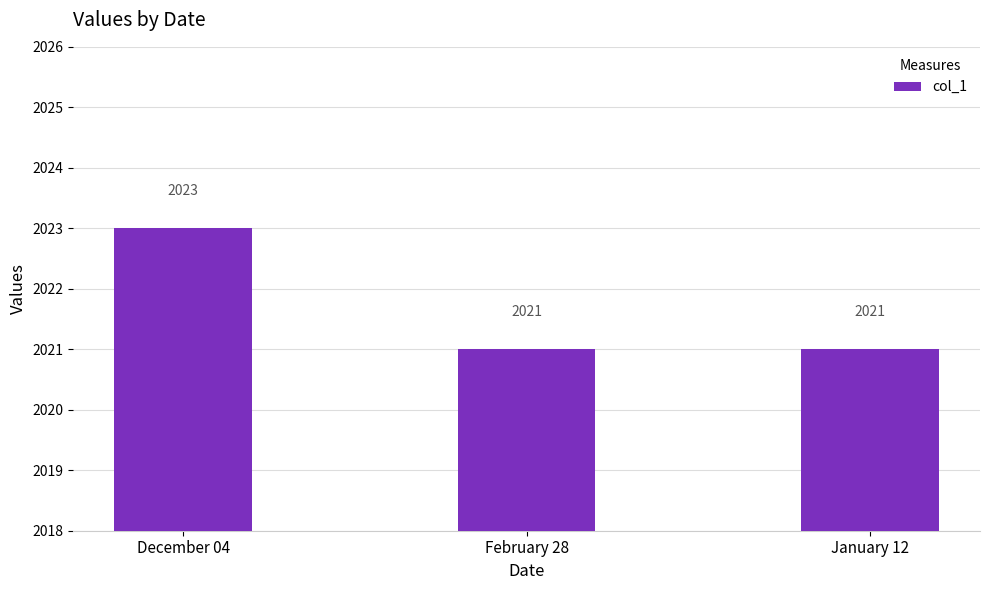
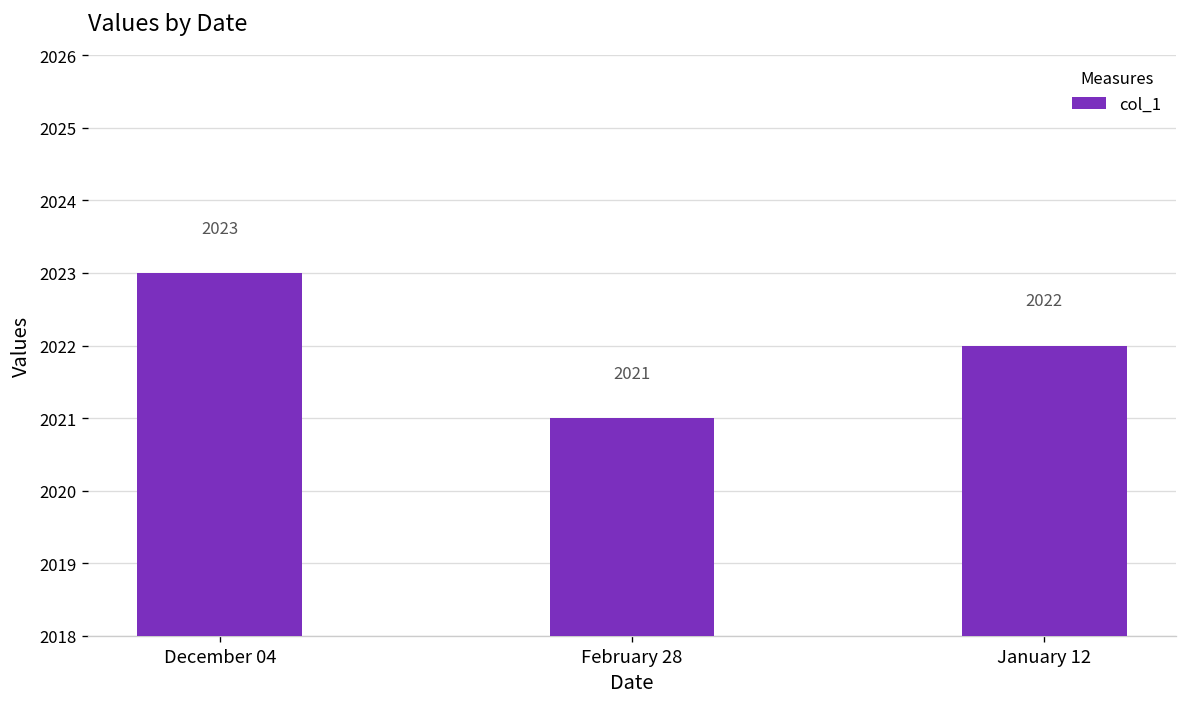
January 12: 2021 -> 2022
